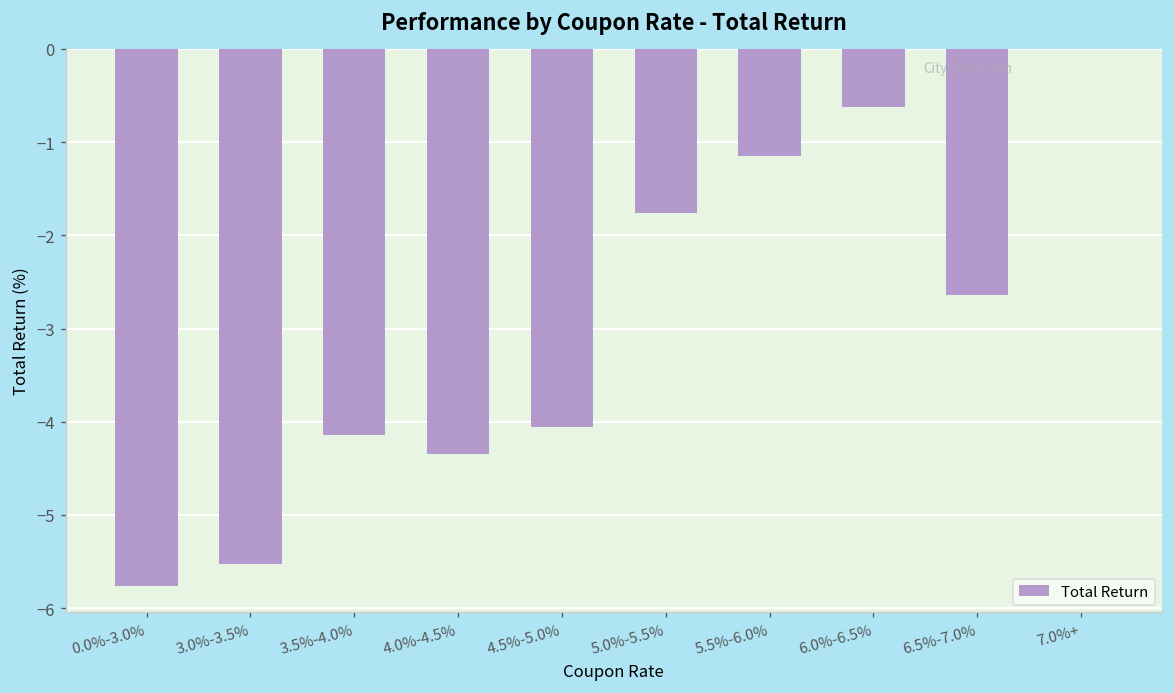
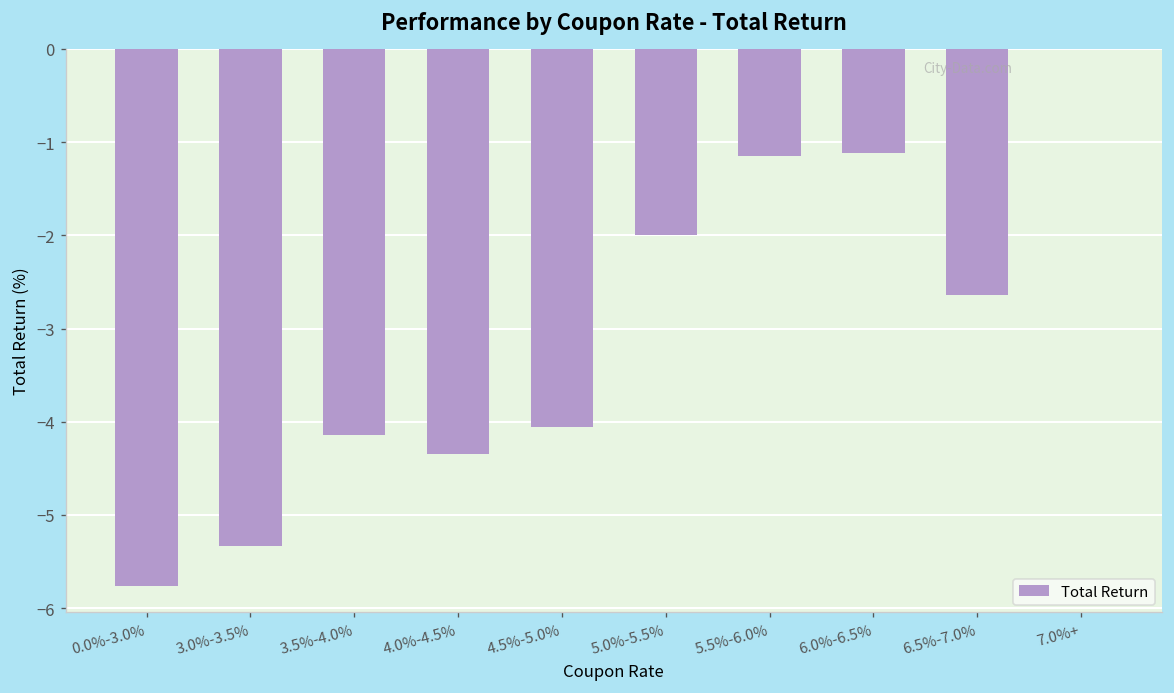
3.0%-3.5%: -5.5 -> -5.3
5.0%-5.5%: -1.8 -> -2.0
6.0%-6.5%: -0.6 -> -1.1
